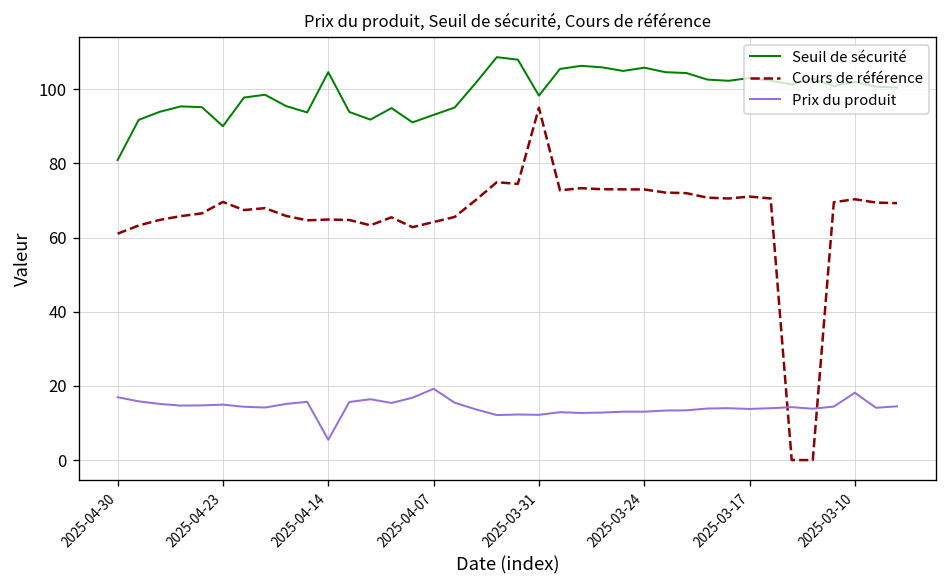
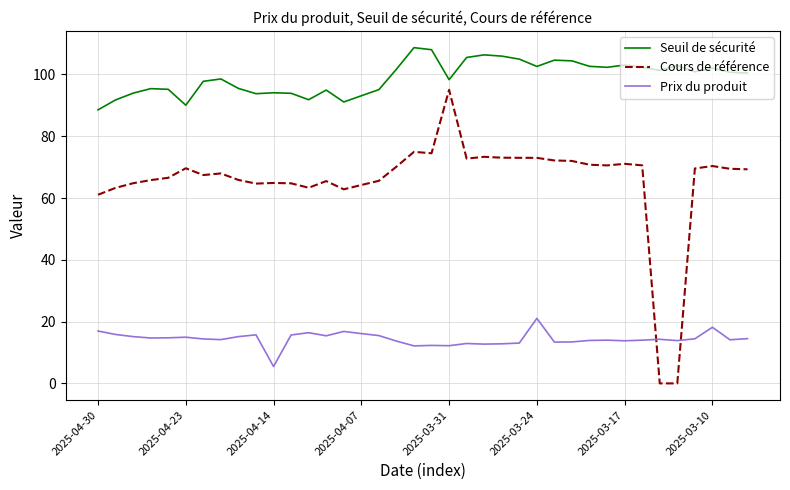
Seuil de sécurité, 2025-04-30: 81 -> 89
Seuil de sécurité, 2025-04-14: 105 -> 94
Prix du produit, 2025-04-07: 19 -> 16
Seuil de sécurité, 2025-03-24: 106 -> 103
Prix du produit, 2025-03-24: 13 -> 21
